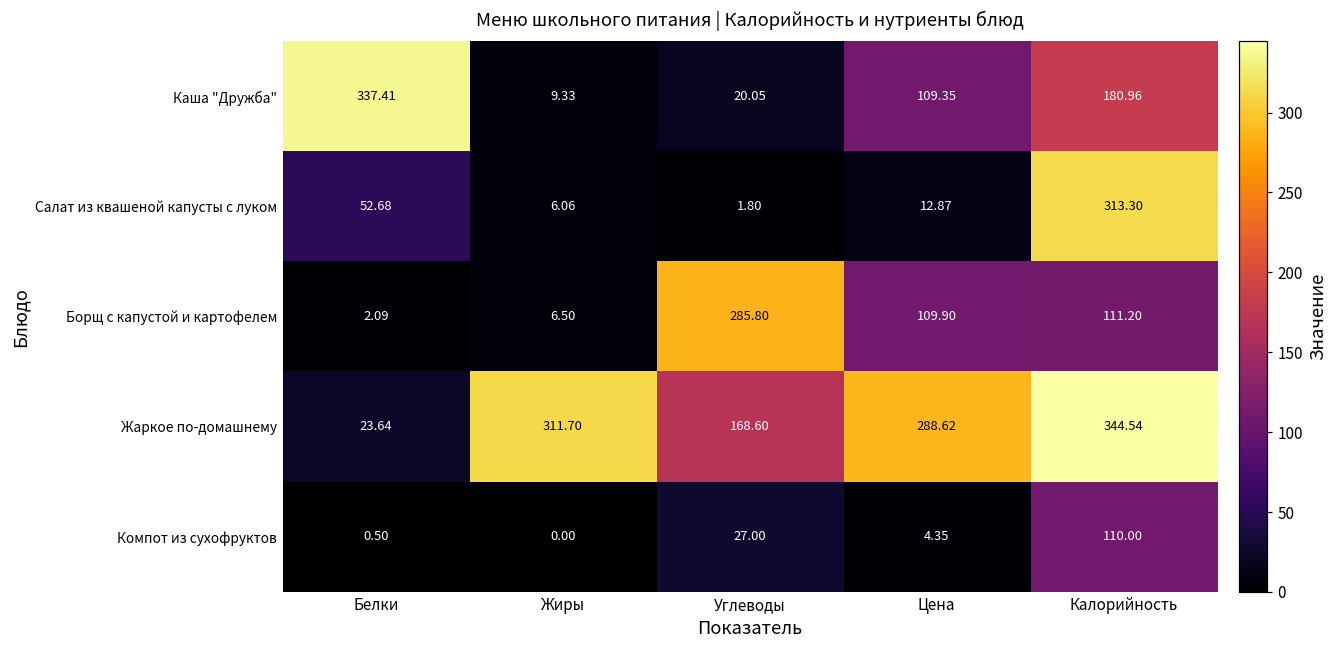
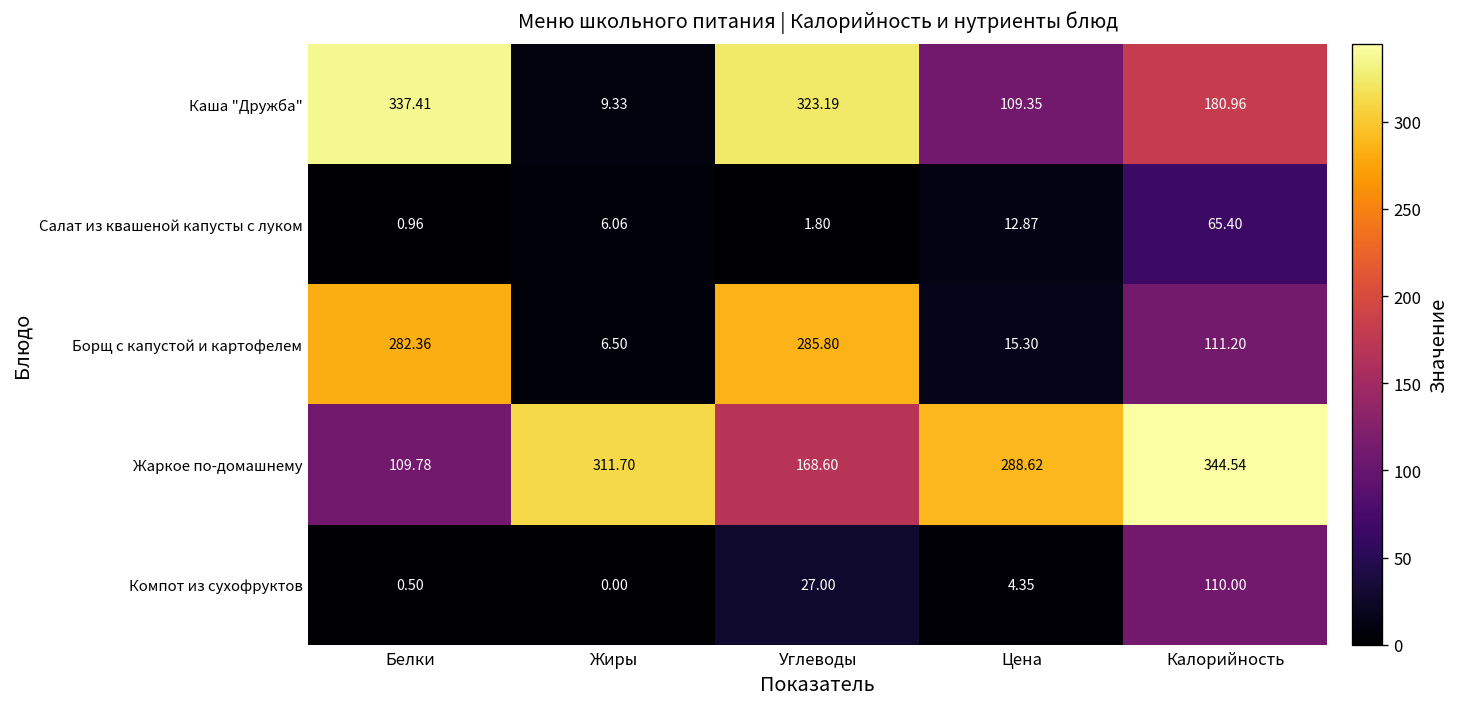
Каша "Дружба", Углеводы: 20.05 -> 323.19
Салат из квашеной капусты с луком, Белки: 52.68 -> 0.96
Салат из квашеной капусты с луком, Калорийность: 313.30 -> 65.40
Борщ с капустой и картофелем, Белки: 2.09 -> 282.36
Борщ с капустой и картофелем, Цена: 109.90 -> 15.30
Жаркое по-домашнему, Белки: 23.64 -> 109.78
